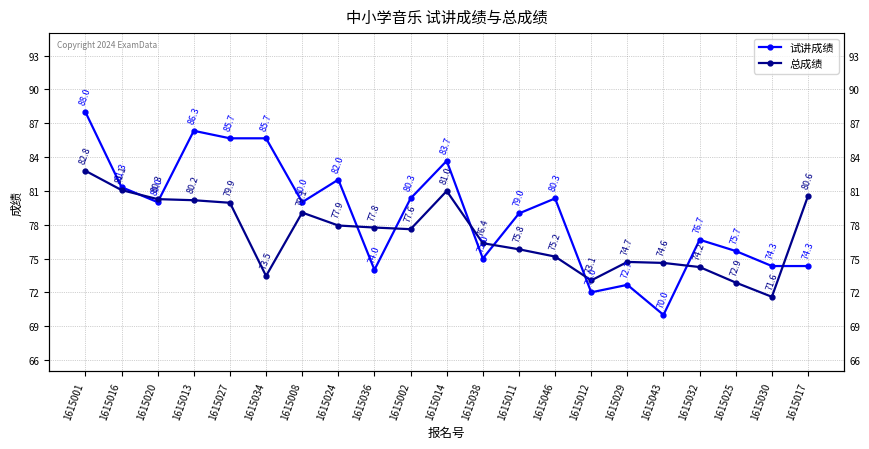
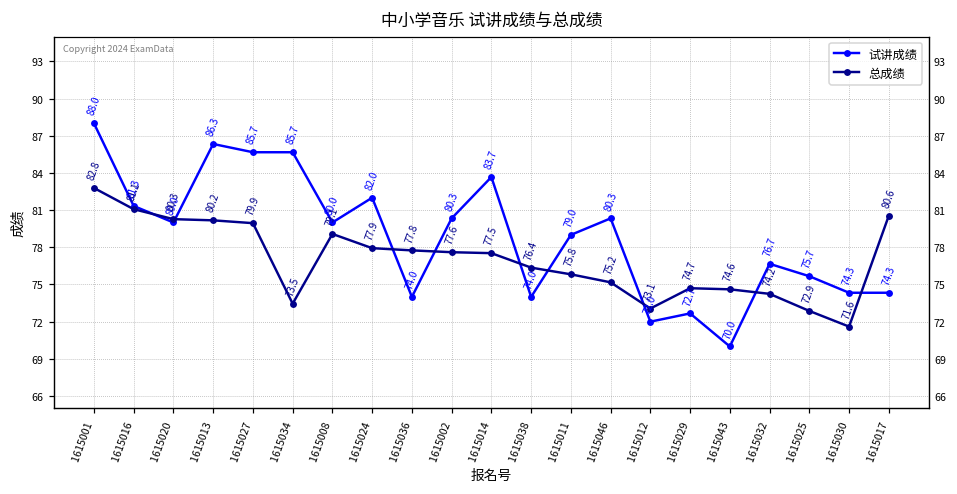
总成绩, 1615014: 81.0 -> 77.5
试讲成绩, 1615038: 75.0 -> 74.0
